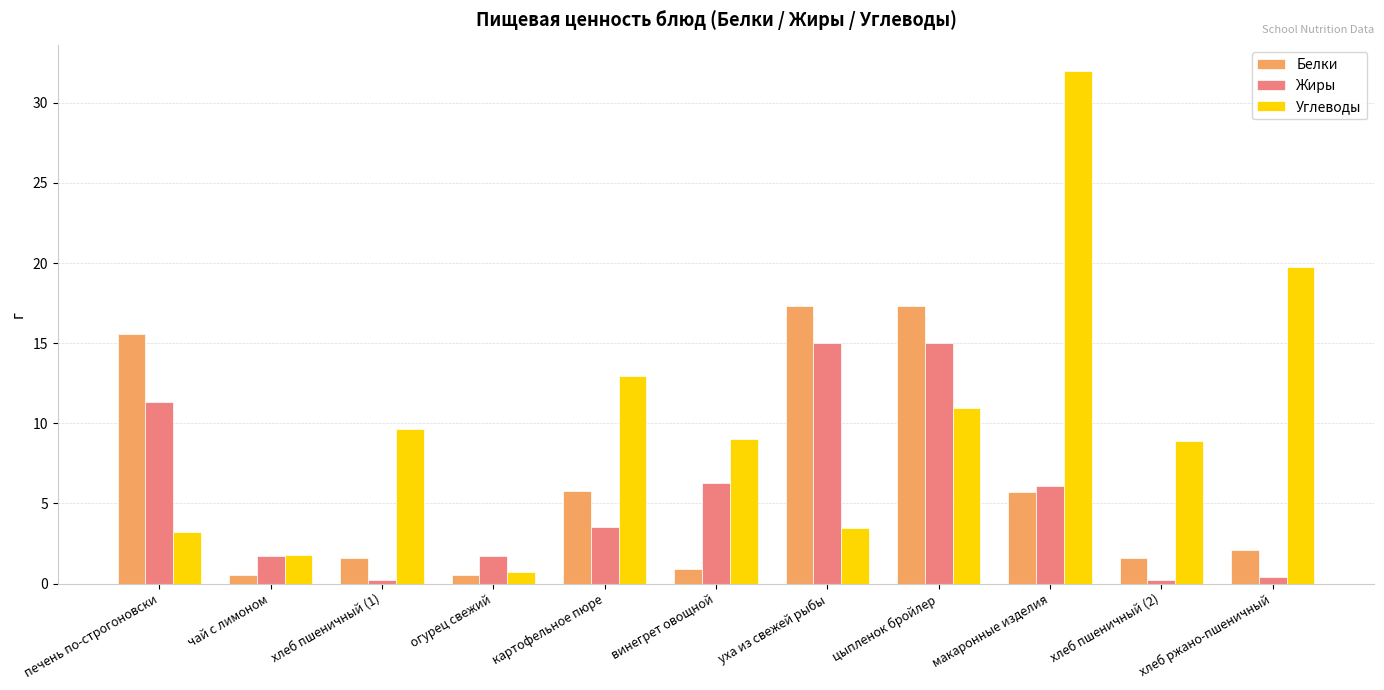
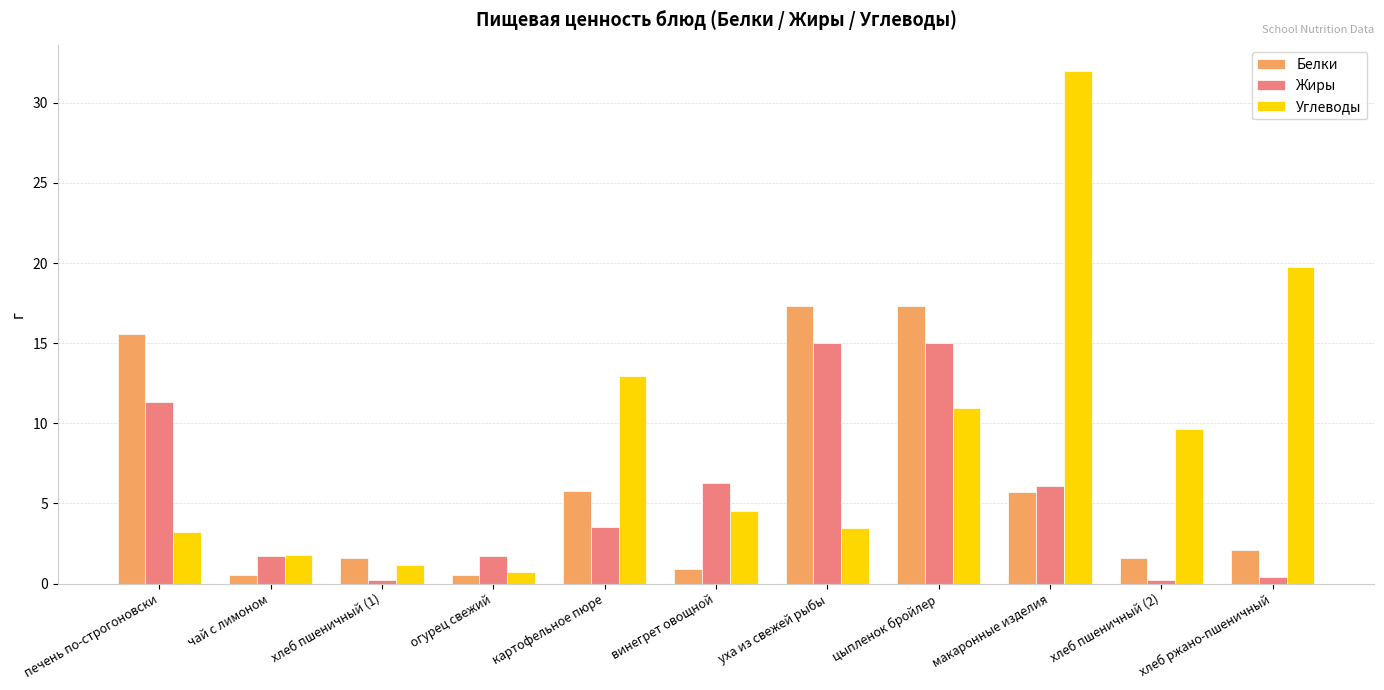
Углеводы, хлеб пшеничный (1): 9.7 -> 1.1
Углеводы, винегрет овощной: 9.0 -> 4.5
Углеводы, хлеб пшеничный (2): 8.9 -> 9.7
